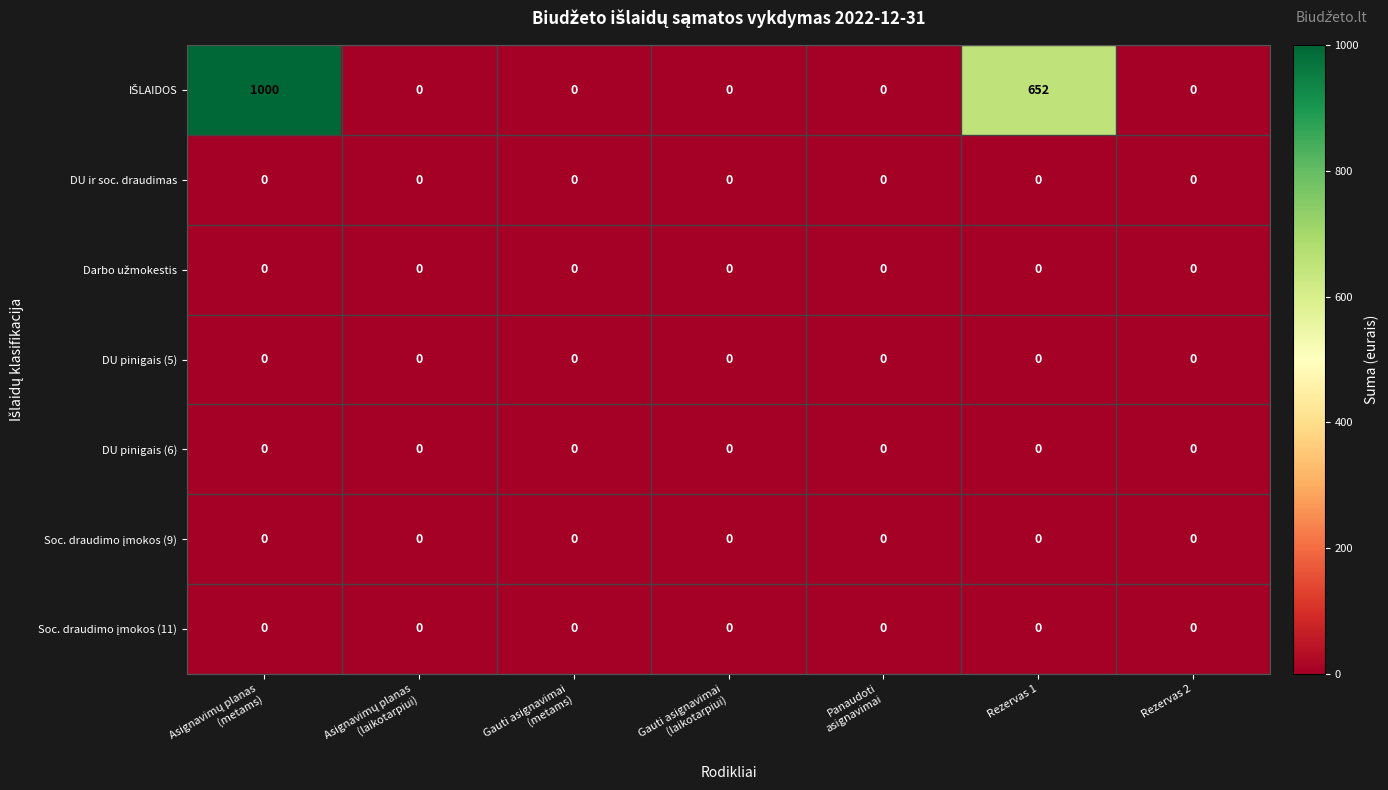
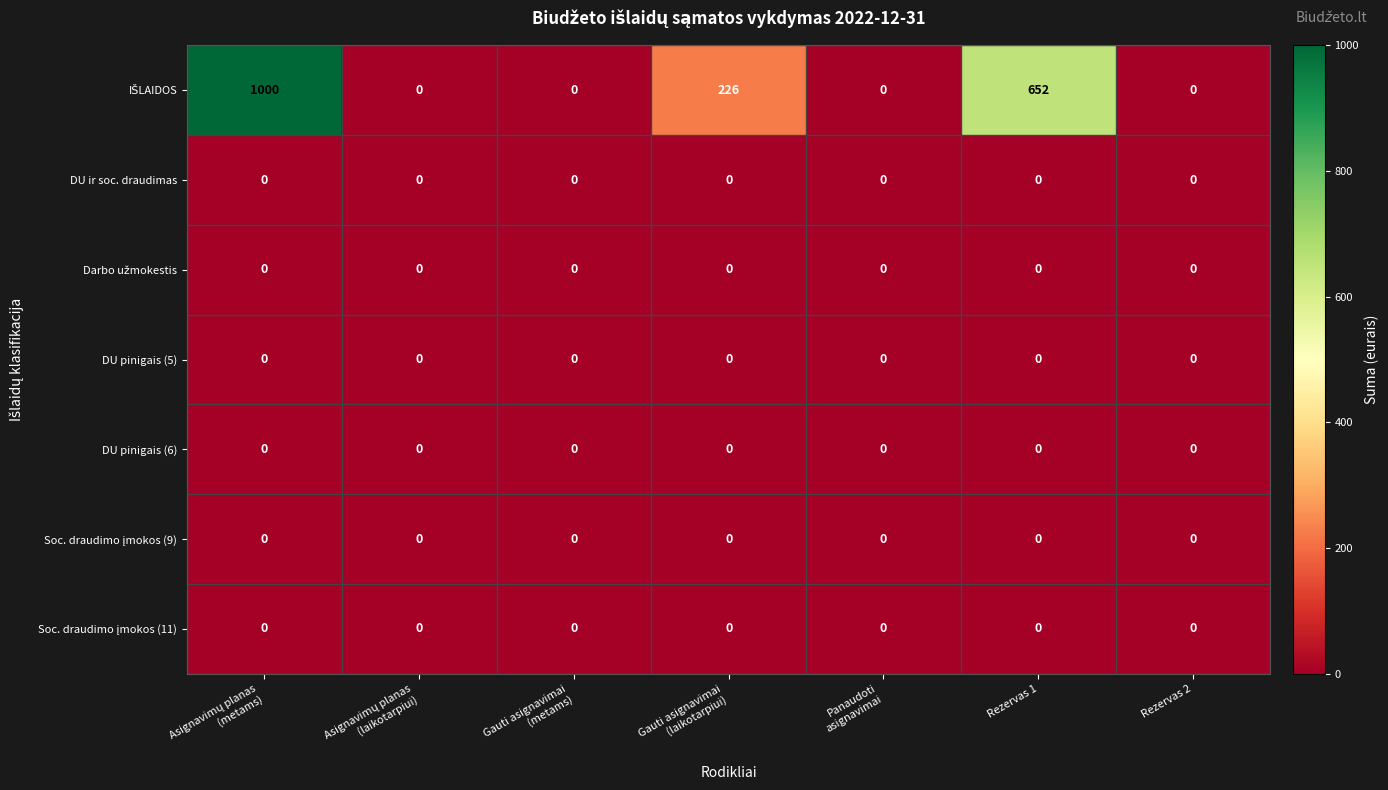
IŠLAIDOS, Gauti asignavimai (laikotarpiui): 0 -> 226
